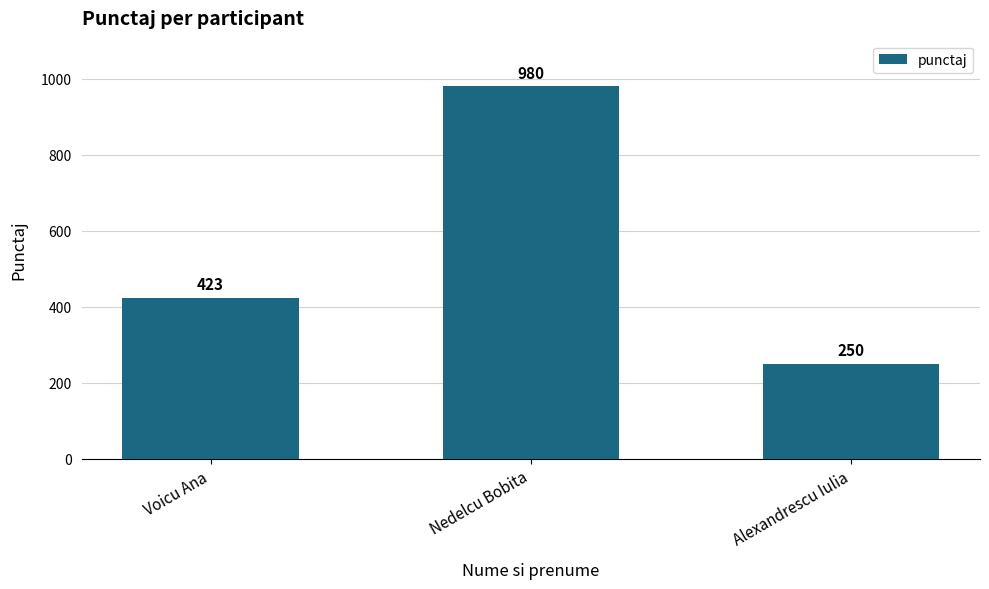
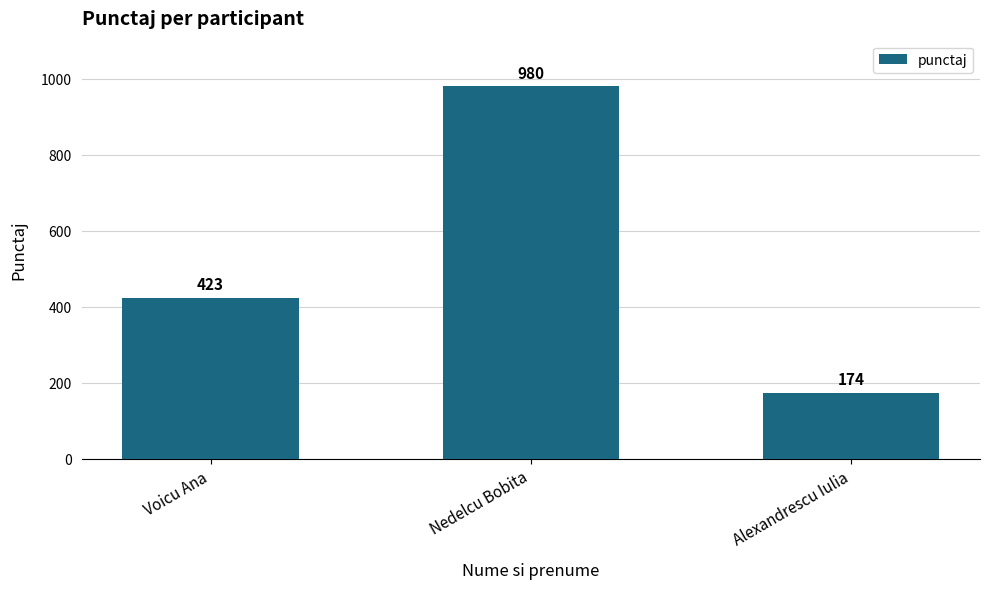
Alexandrescu Iulia: 250 -> 174
